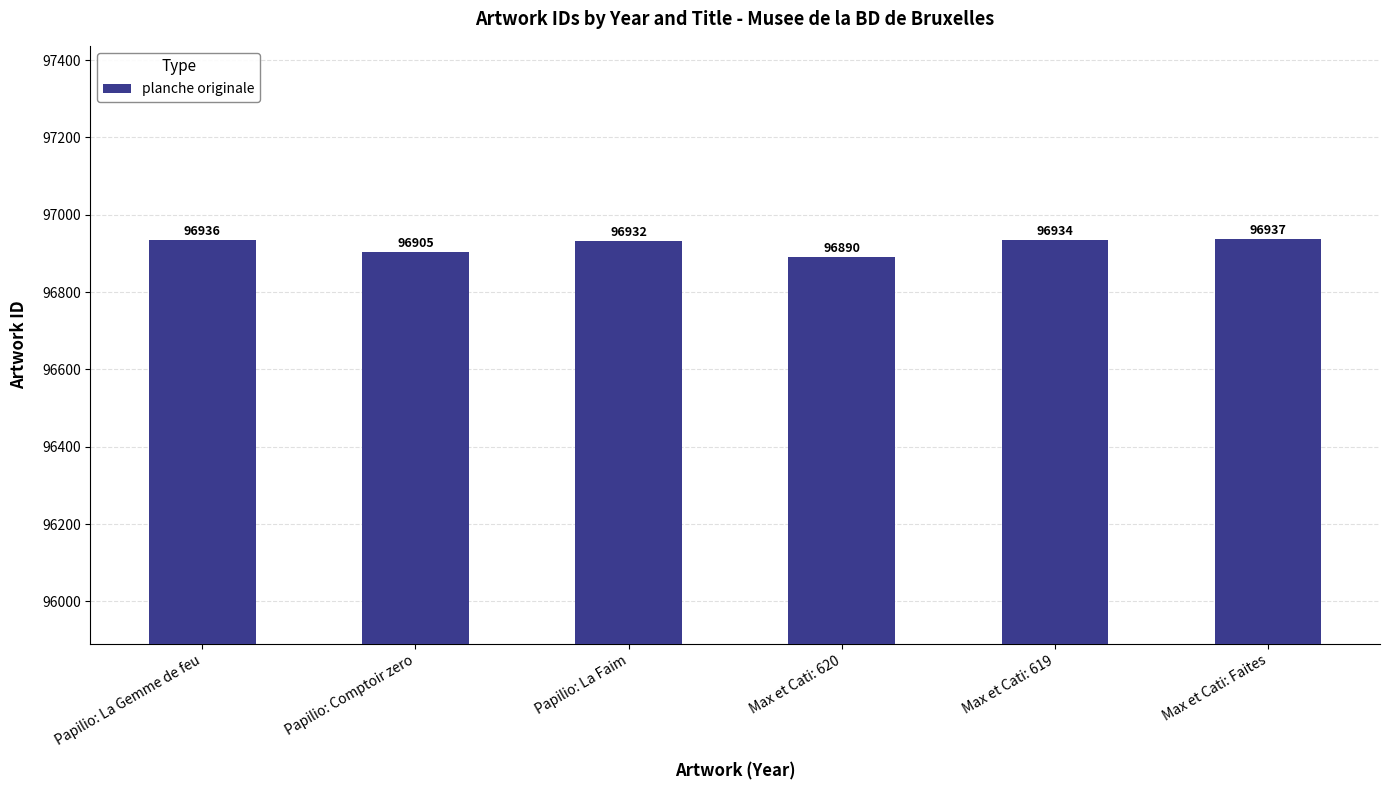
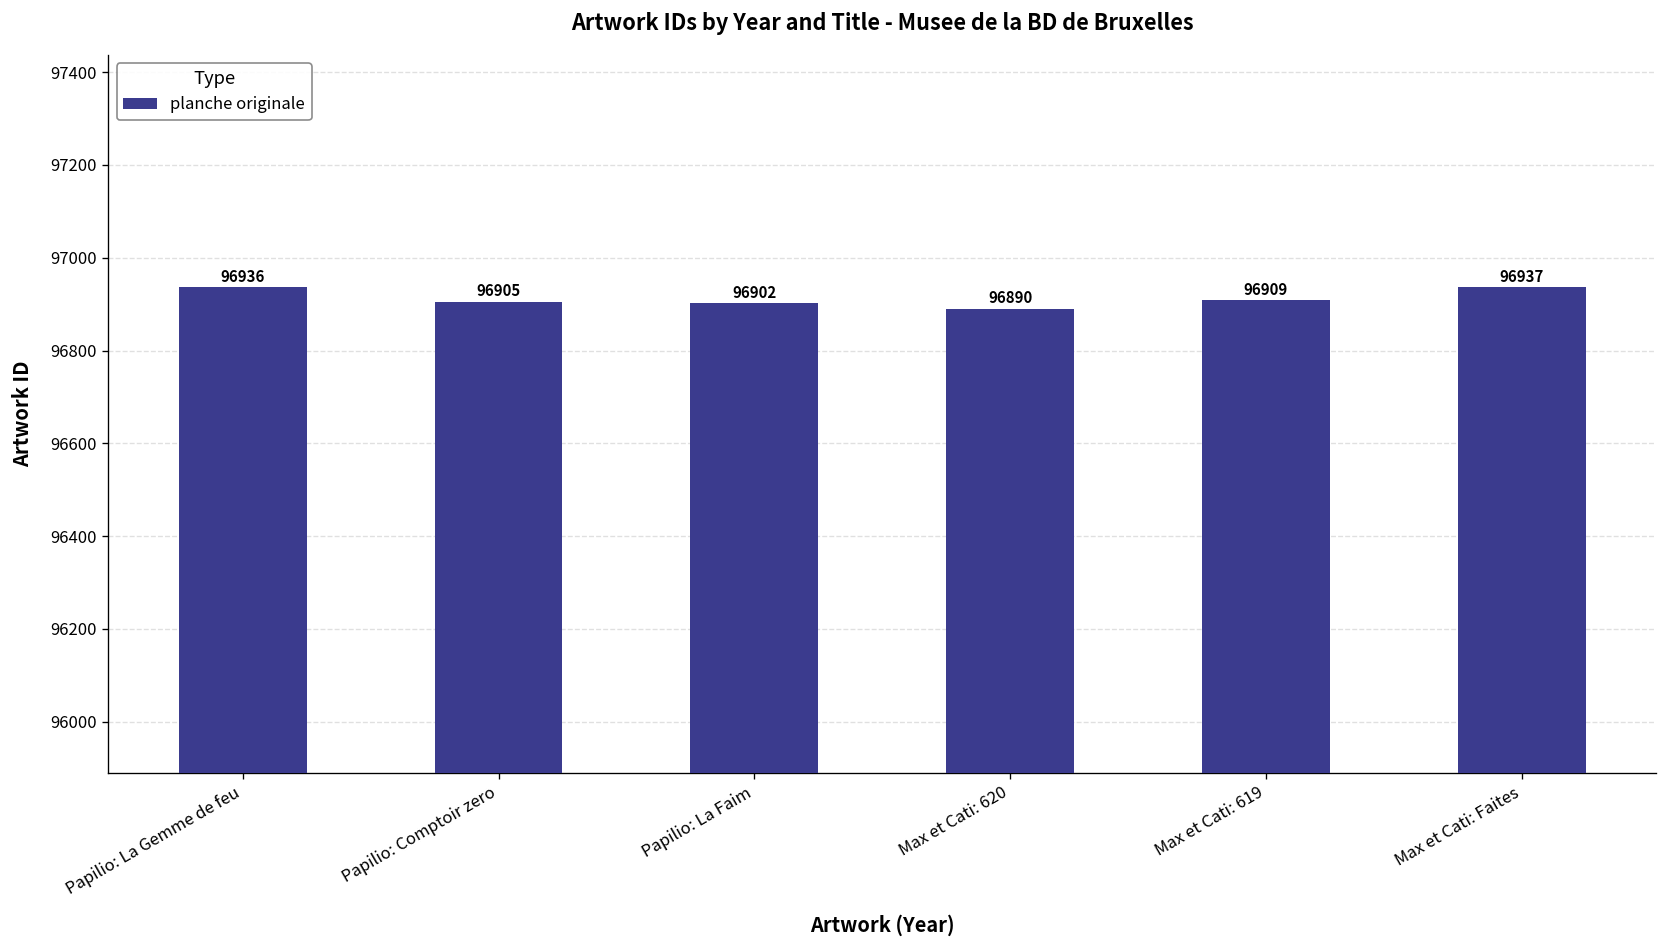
Papilio: La Faim: 96932 -> 96902
Max et Cati: 619: 96934 -> 96909
